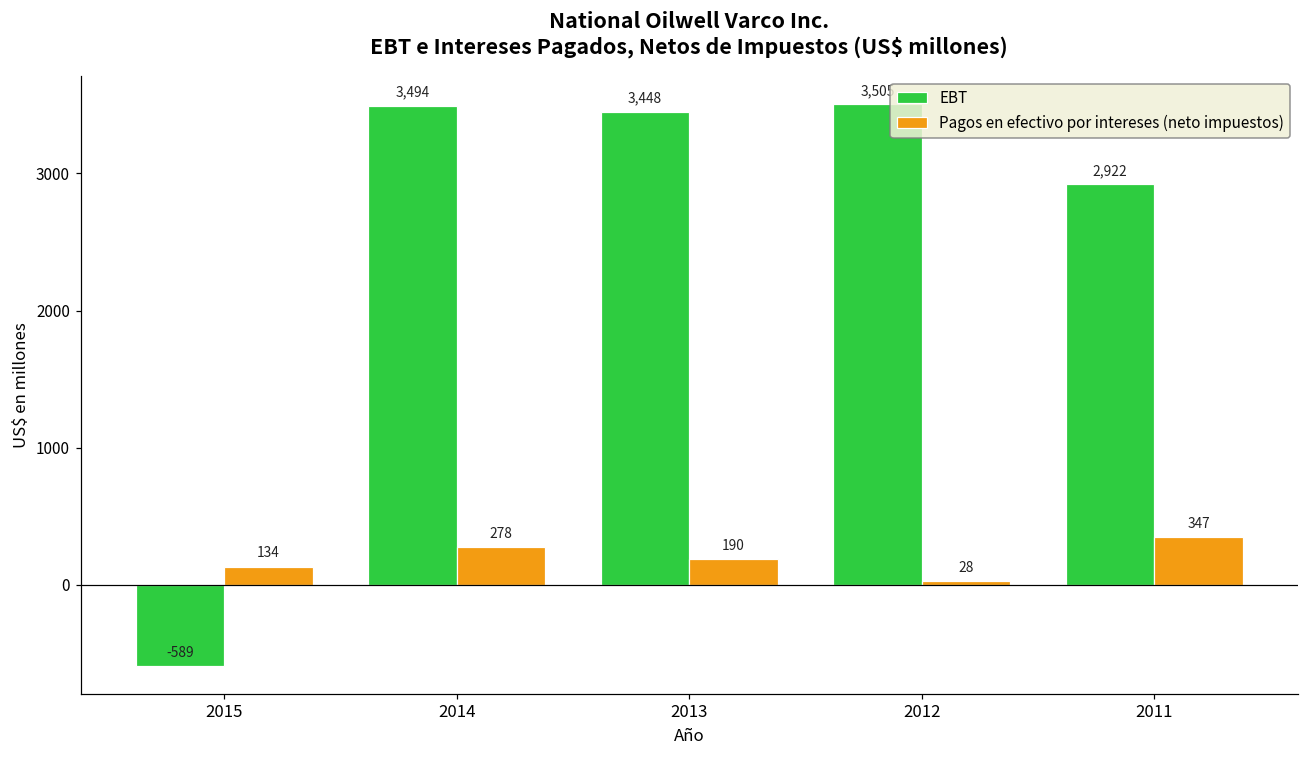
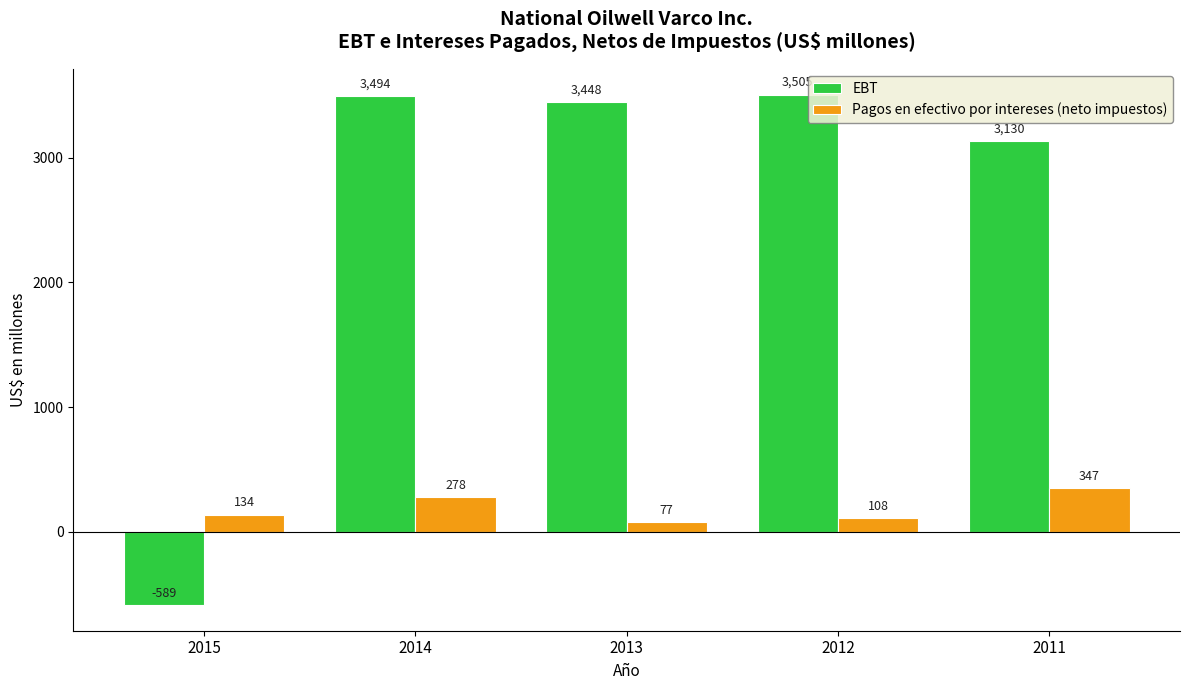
Pagos en efectivo por intereses (neto impuestos), 2013: 190 -> 77
Pagos en efectivo por intereses (neto impuestos), 2012: 28 -> 108
EBT, 2011: 2,922 -> 3,130
